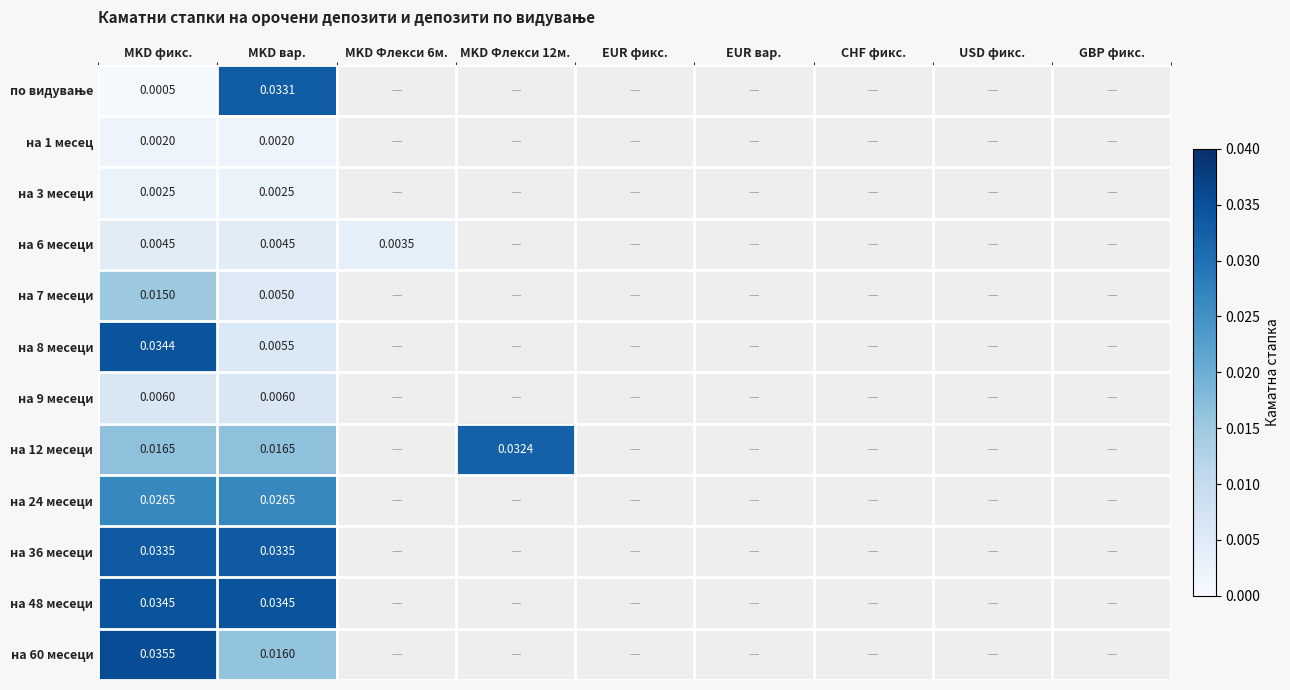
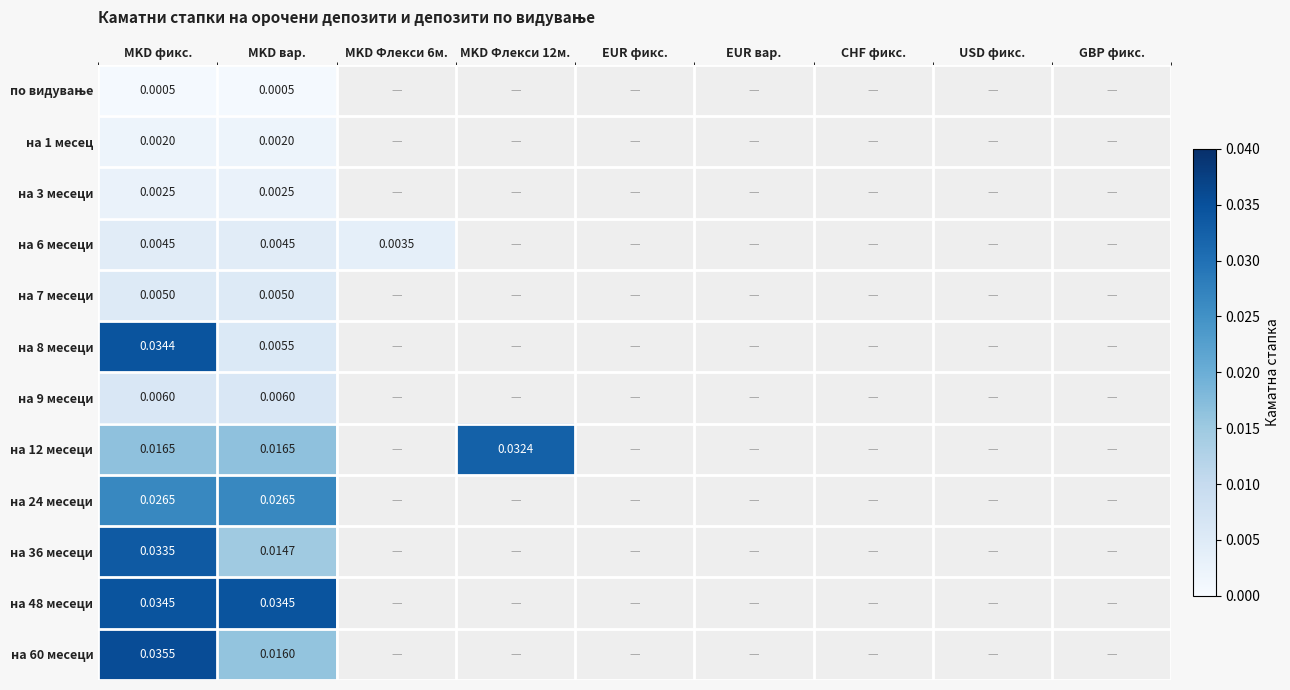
по видување, MKD вар.: 0.0331 -> 0.0005
на 7 месеци, MKD фикс.: 0.0150 -> 0.0050
на 36 месеци, MKD вар.: 0.0335 -> 0.0147
